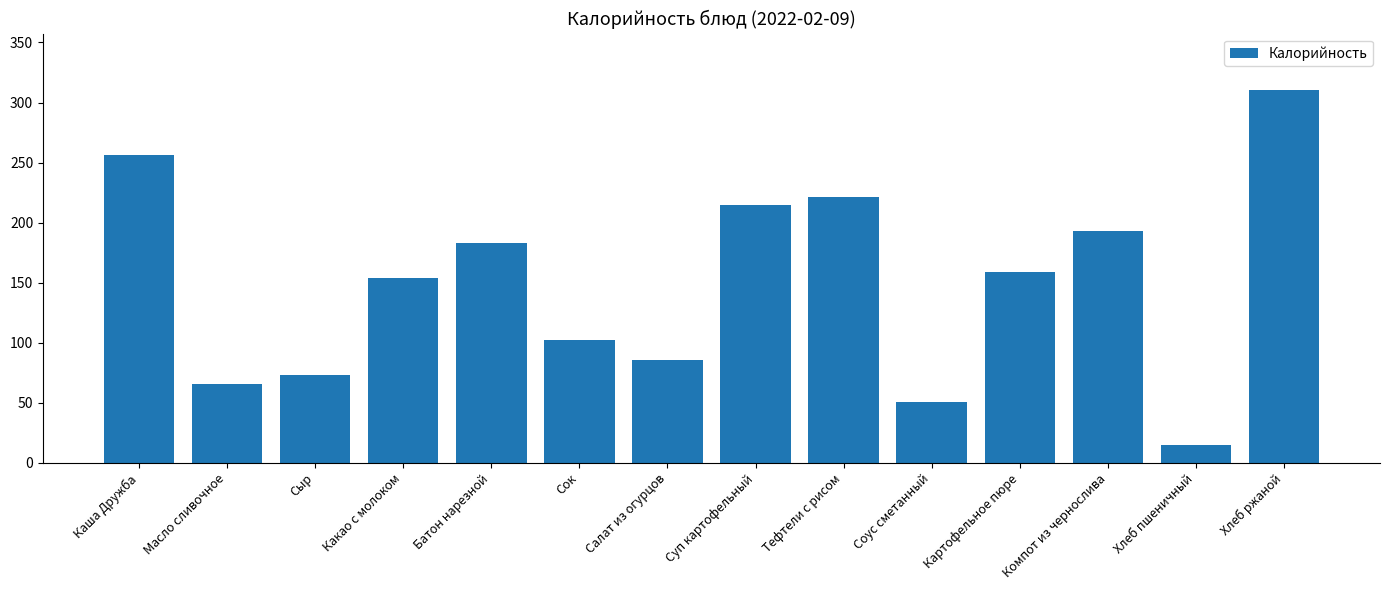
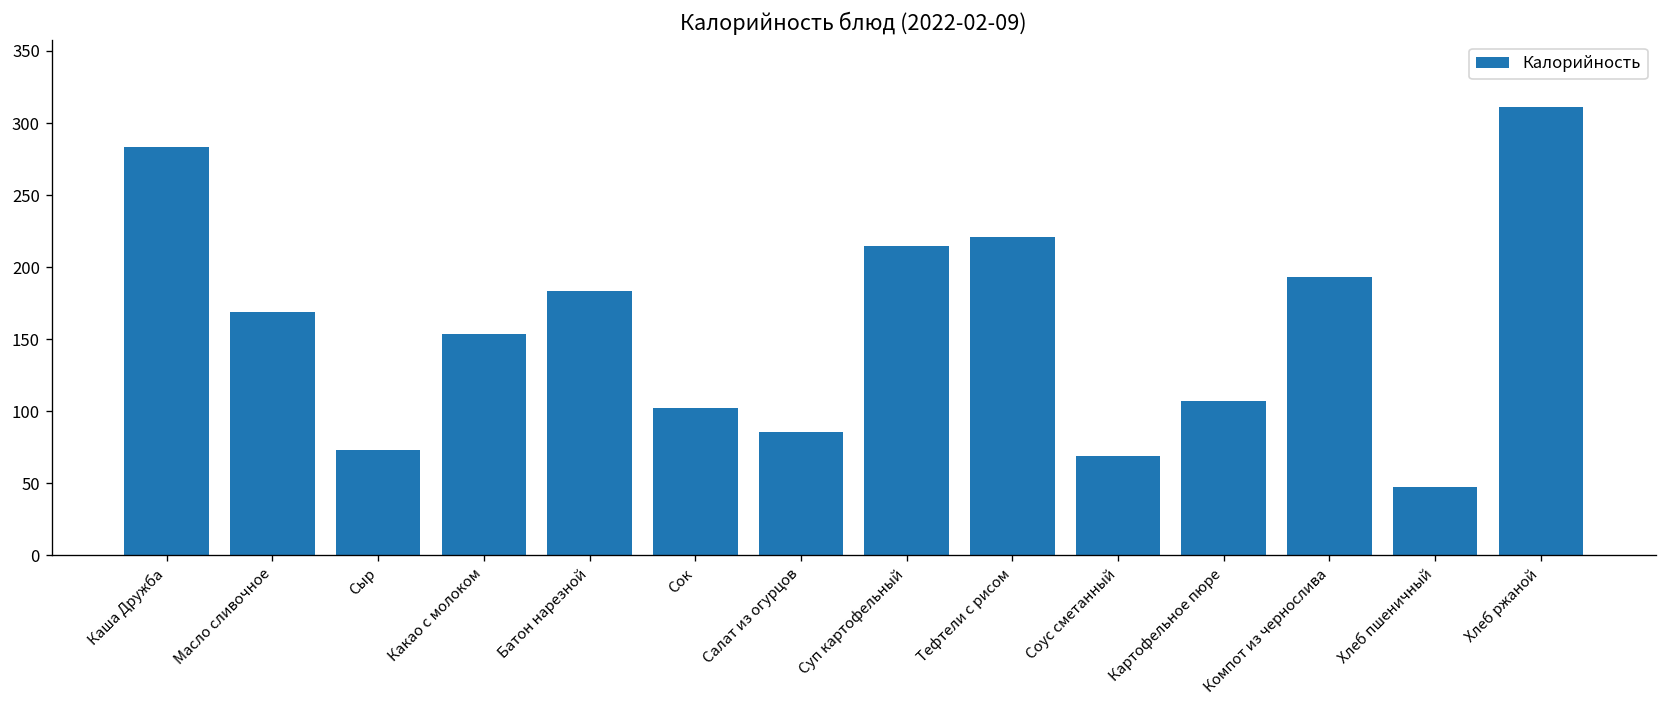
Каша Дружба: 256 -> 284
Масло сливочное: 66 -> 169
Соус сметанный: 51 -> 69
Картофельное пюре: 159 -> 107
Хлеб пшеничный: 15 -> 47
